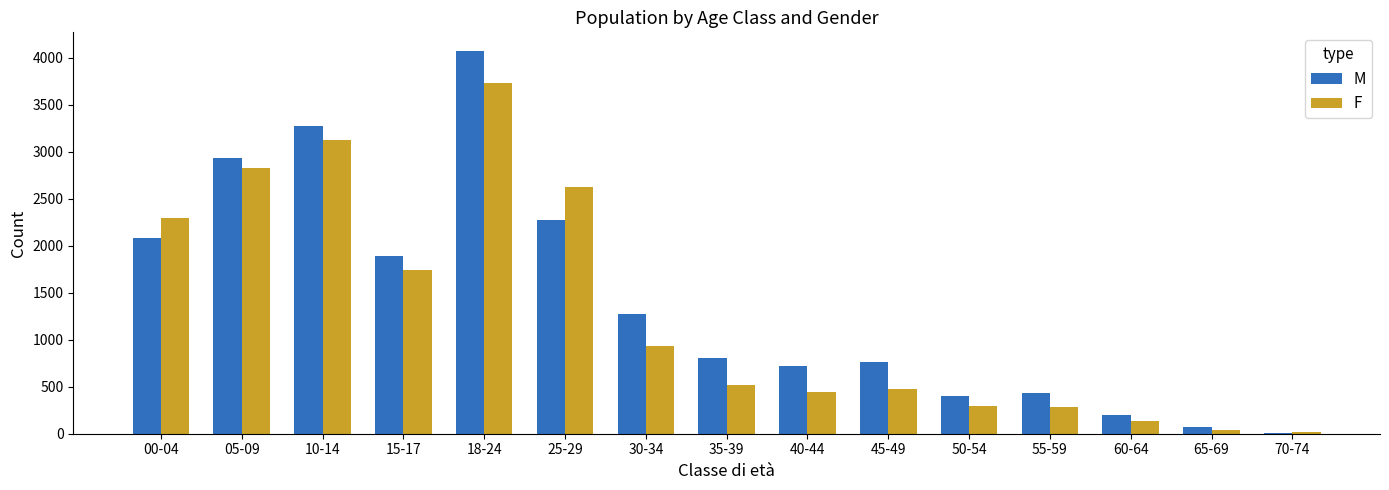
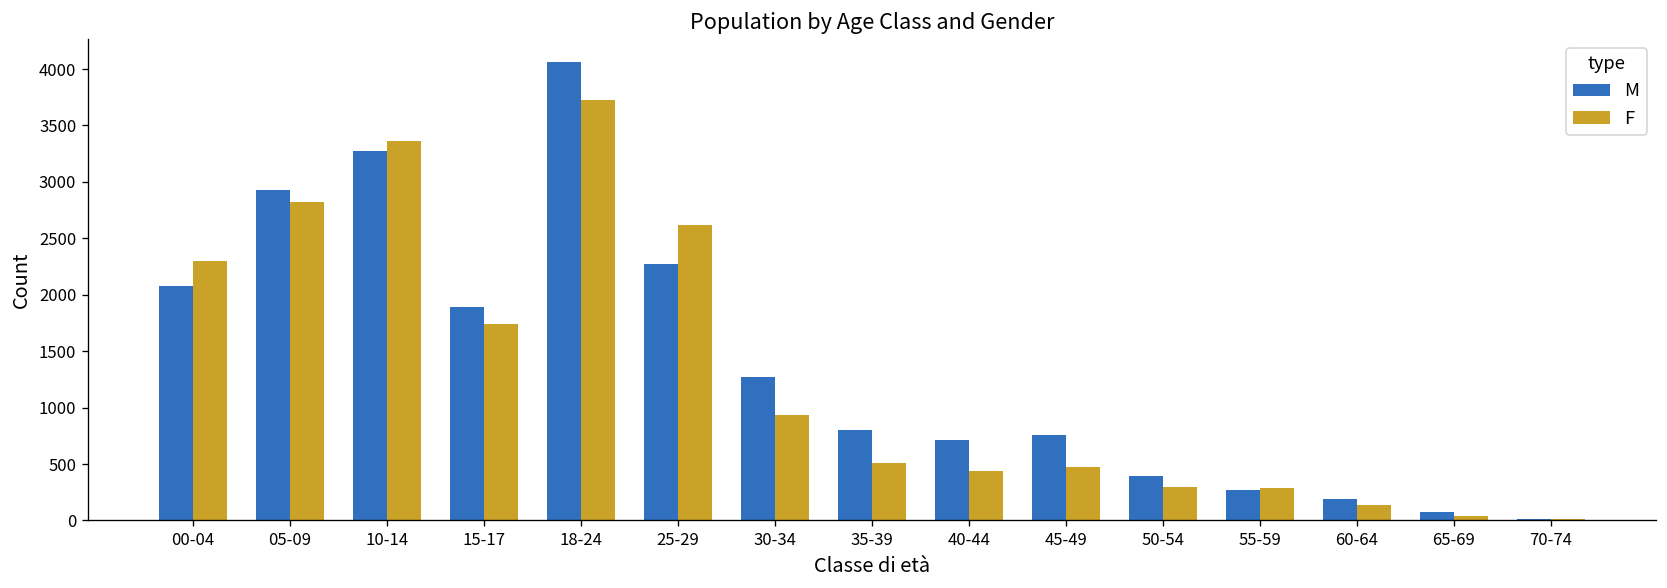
F, 10-14: 3100 -> 3400
M, 55-59: 400 -> 300
